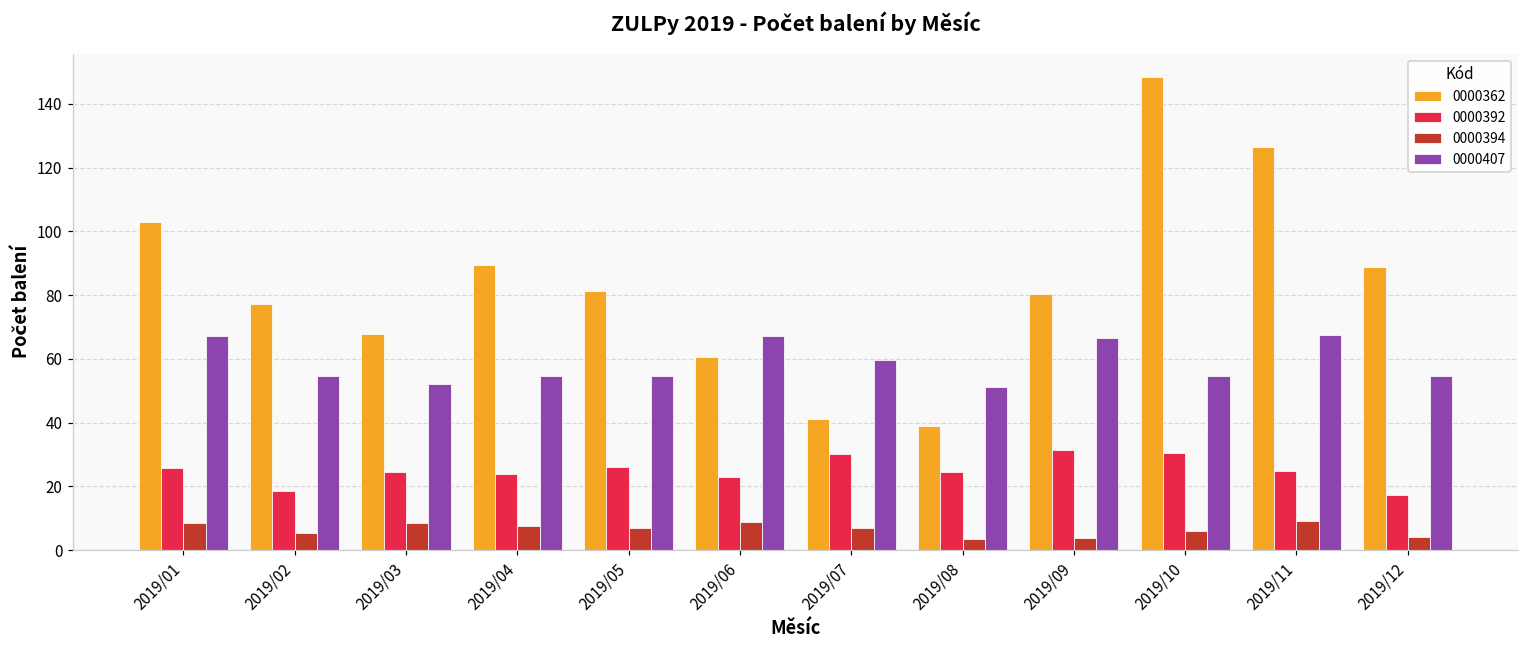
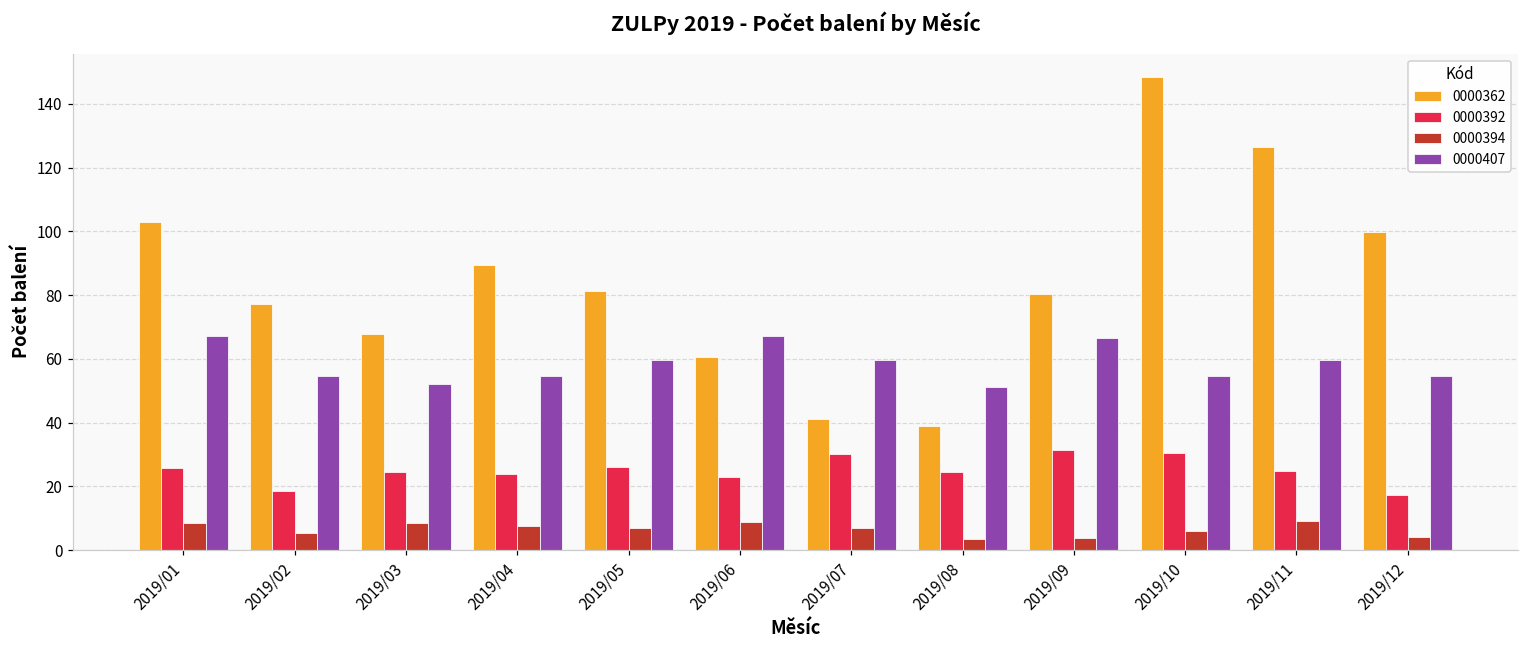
0000407, 2019/05: 55 -> 60
0000407, 2019/11: 68 -> 60
0000362, 2019/12: 89 -> 100
